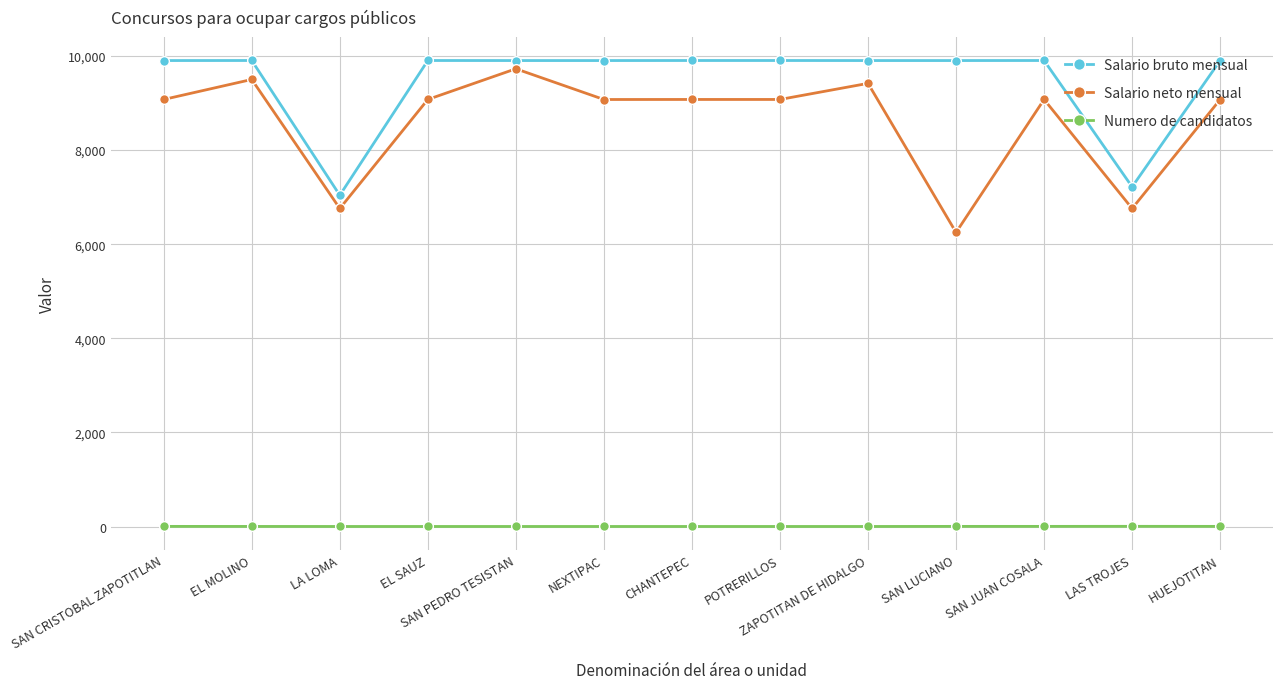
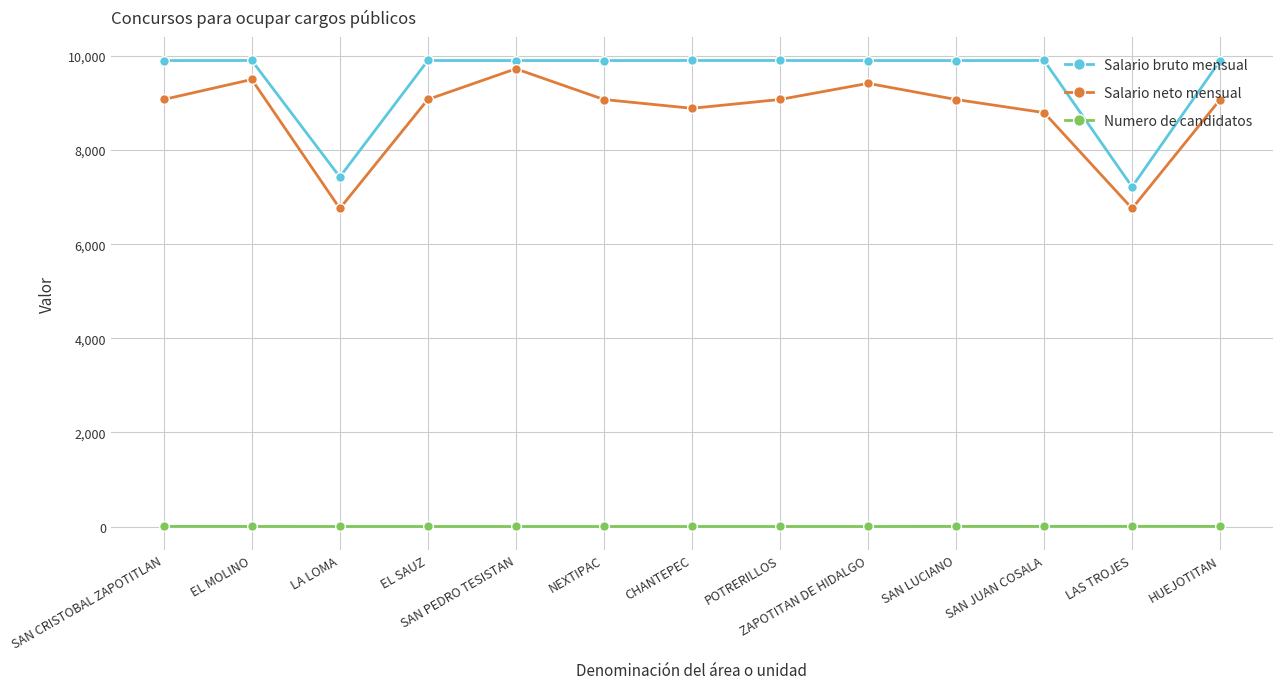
Salario bruto mensual, LA LOMA: 7,000 -> 7,400
Salario neto mensual, CHANTEPEC: 9,100 -> 8,900
Salario neto mensual, SAN LUCIANO: 6,300 -> 9,100
Salario neto mensual, SAN JUAN COSALA: 9,100 -> 8,800
